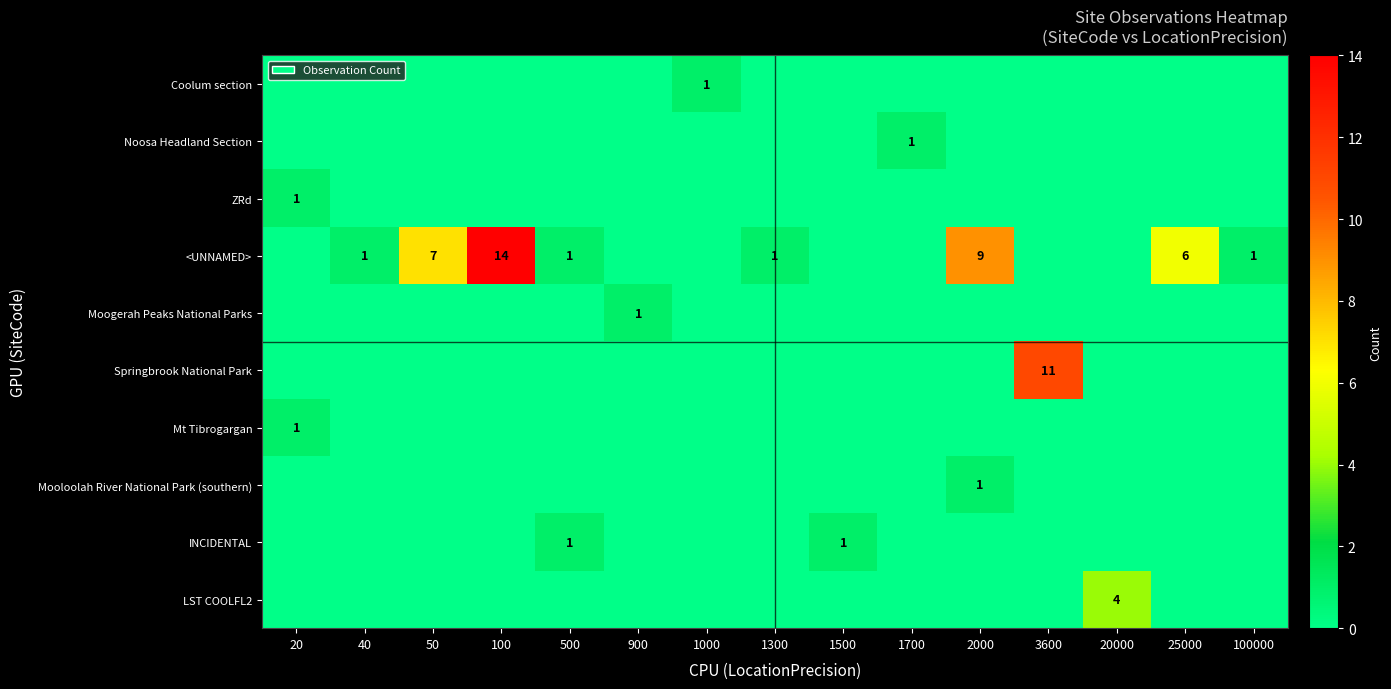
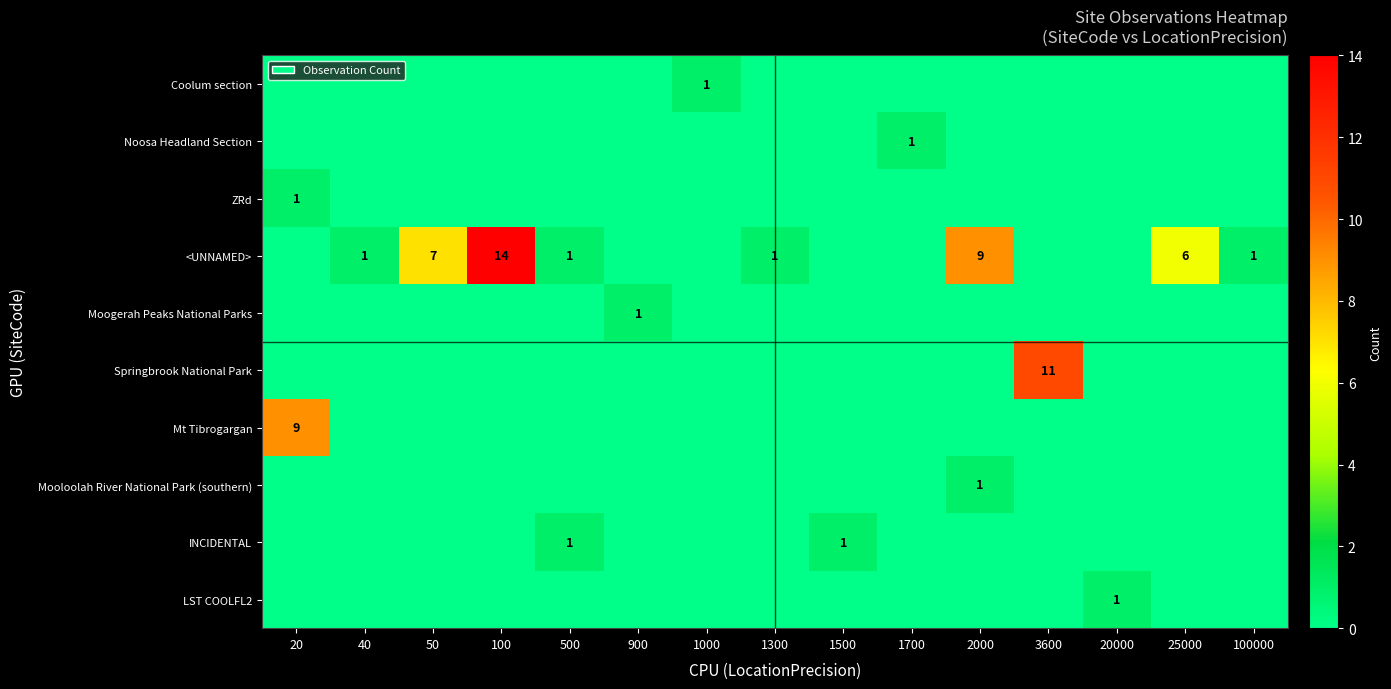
Mt Tibrogargan, 20: 1 -> 9
LST COOLFL2, 20000: 4 -> 1
